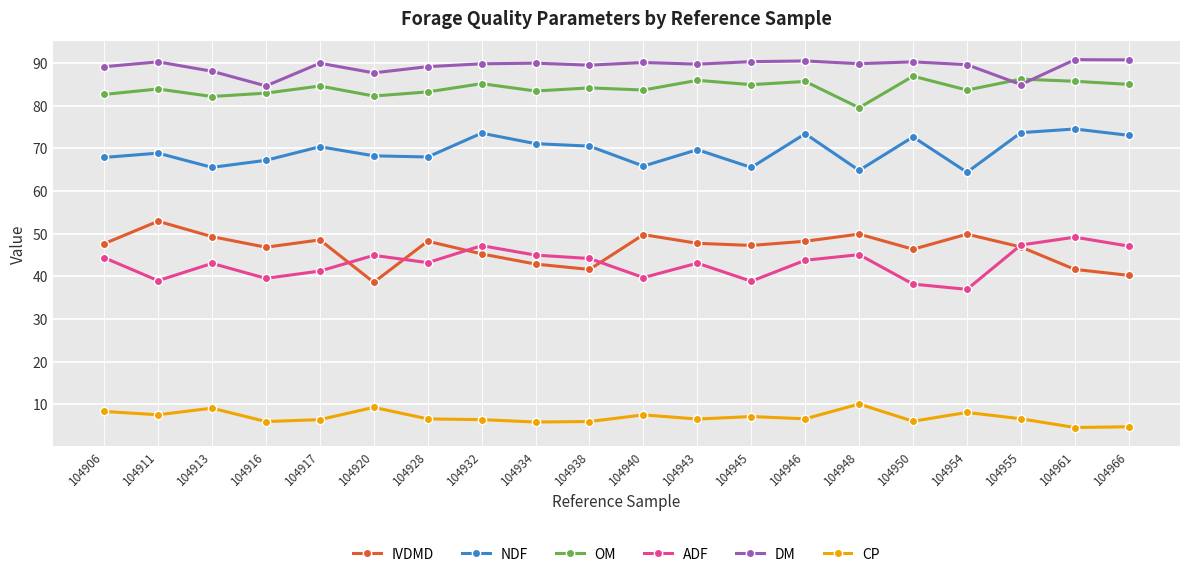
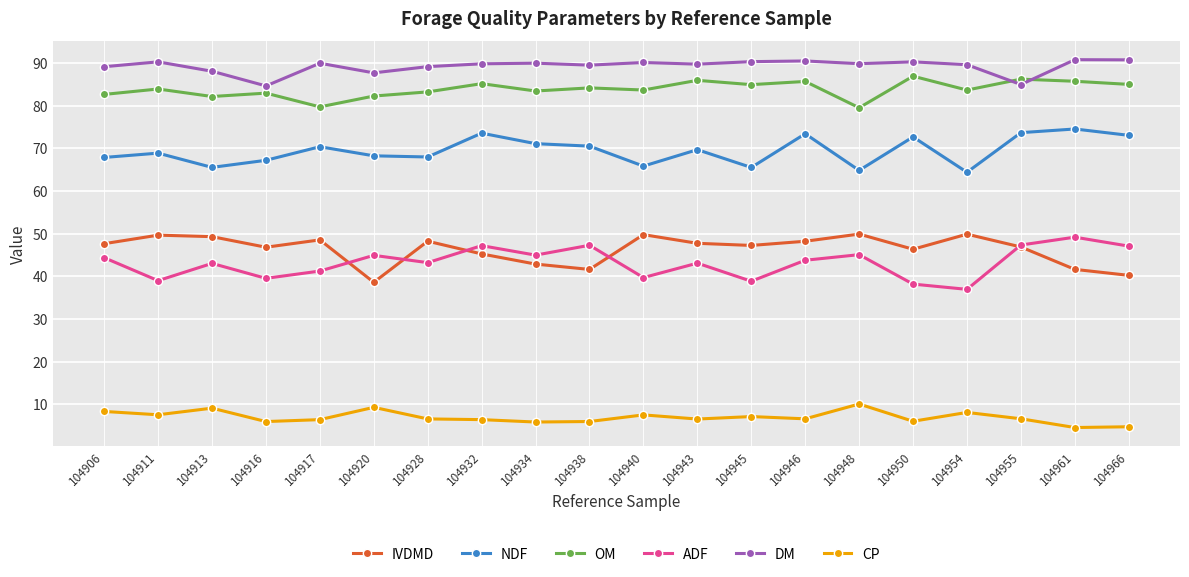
IVDMD, 104911: 53 -> 50
OM, 104917: 85 -> 80
ADF, 104938: 44 -> 47
